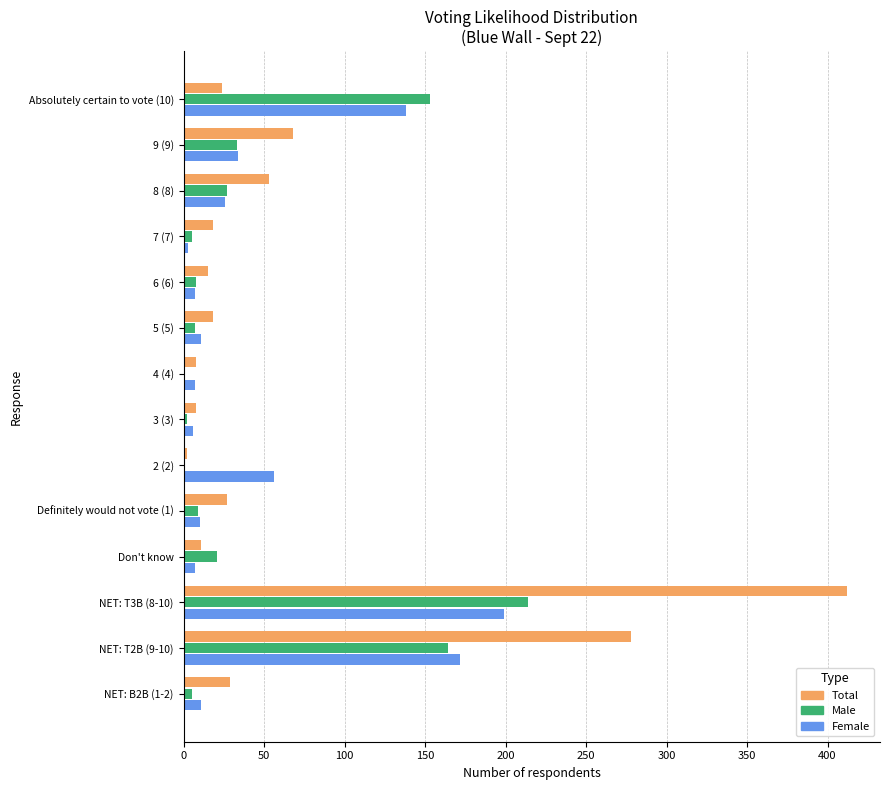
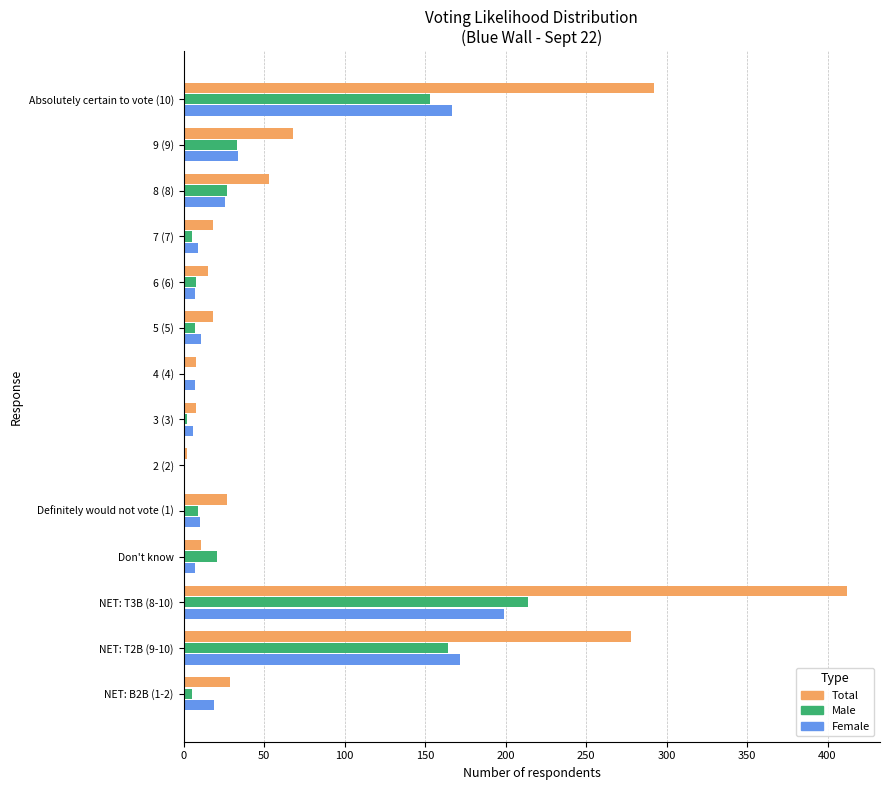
Total, Absolutely certain to vote (10): 24 -> 292
Female, Absolutely certain to vote (10): 138 -> 167
Female, 7 (7): 3 -> 9
Female, 2 (2): 56 -> 1
Female, NET: B2B (1-2): 11 -> 19
